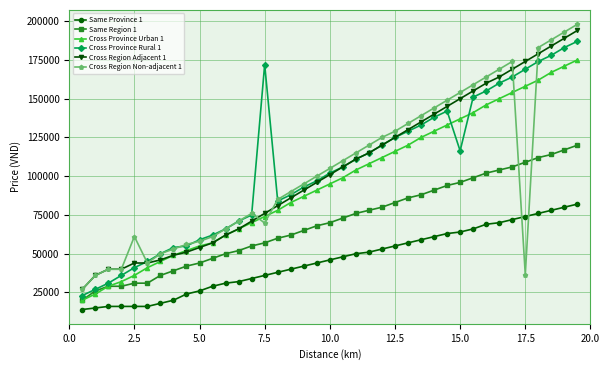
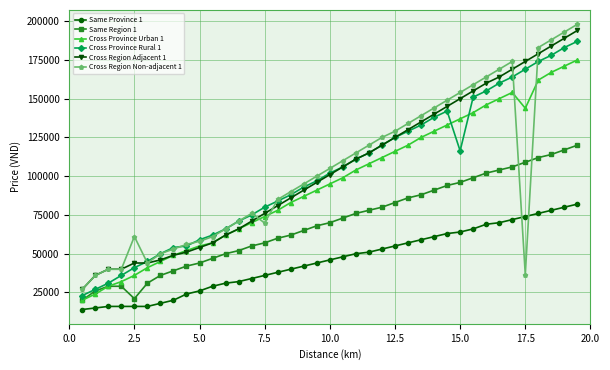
Same Region 1, 2.5: 31000 -> 21000
Cross Province Rural 1, 7.5: 172000 -> 80000
Cross Province Urban 1, 17.5: 158000 -> 144000
